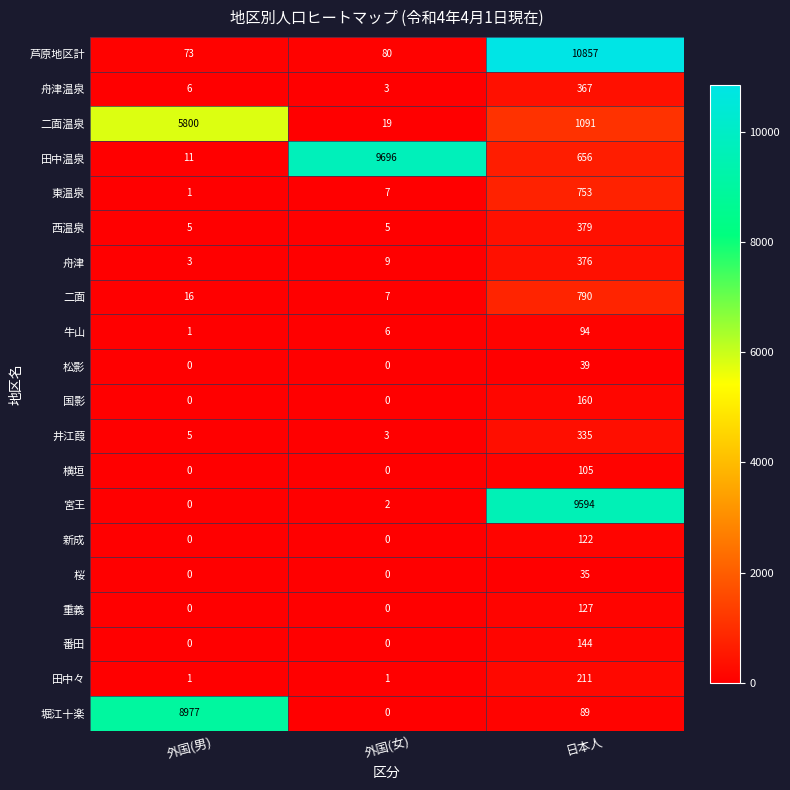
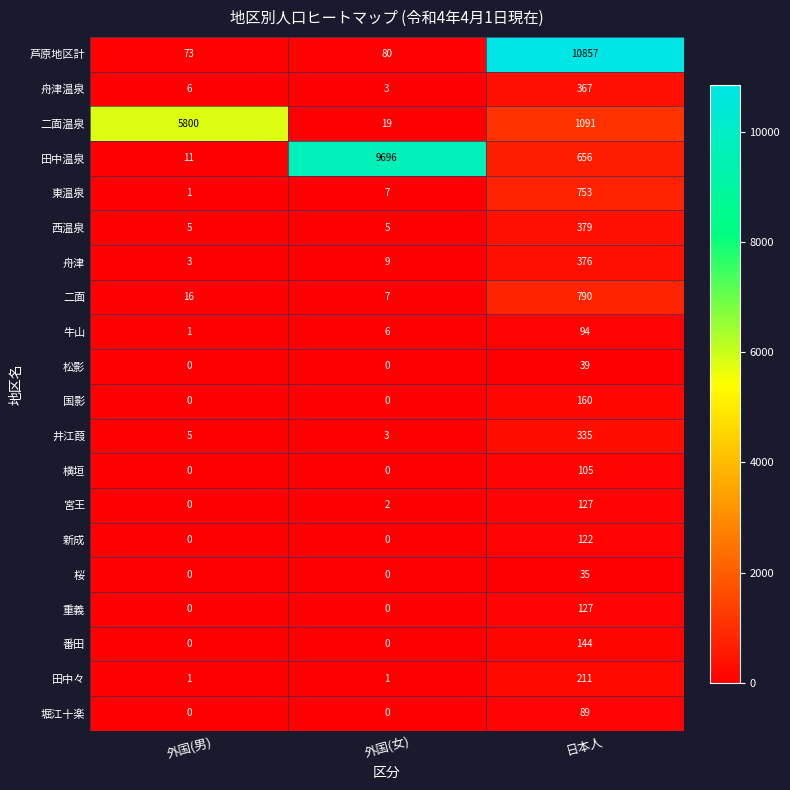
宮王, 日本人: 9594 -> 127
堀江十楽, 外国(男): 8977 -> 0
